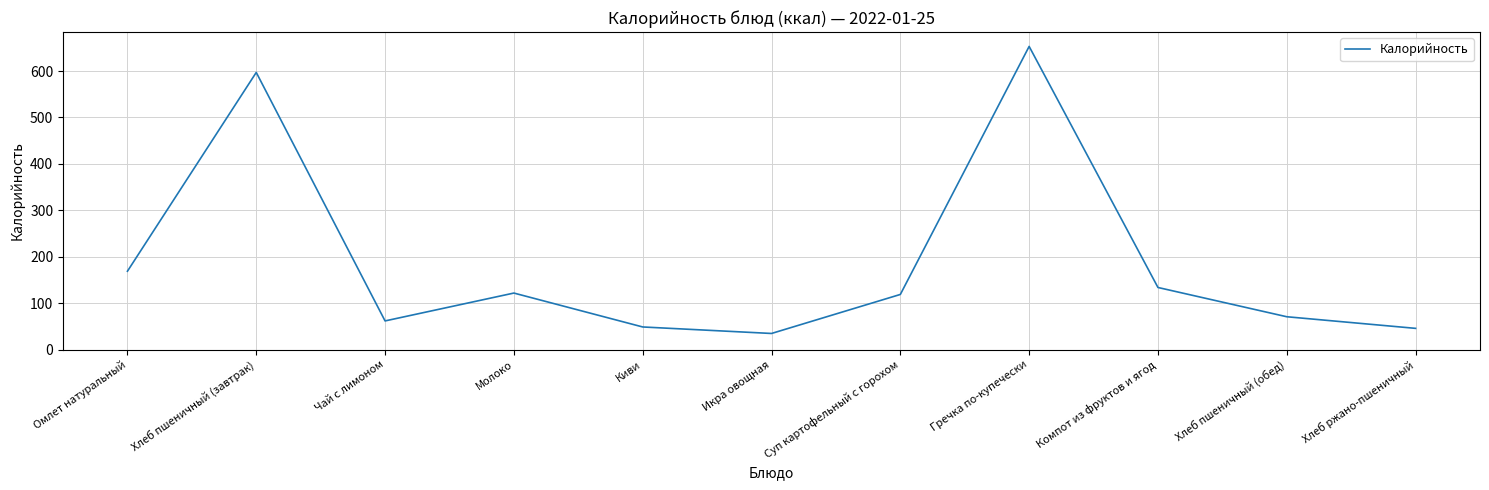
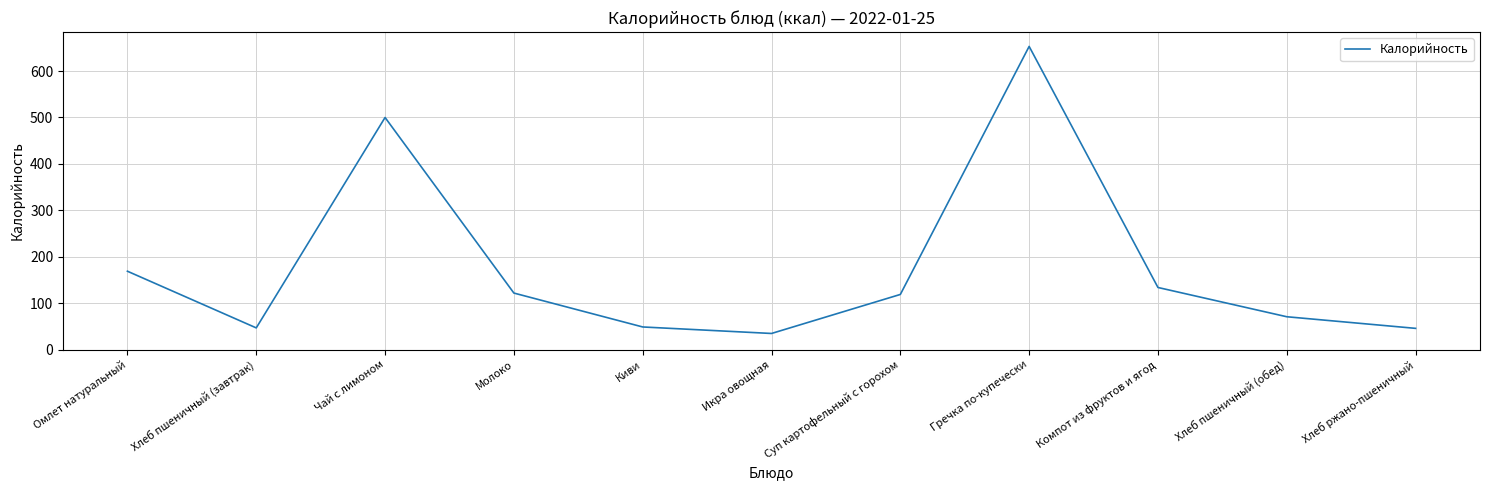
Хлеб пшеничный (завтрак): 600 -> 50
Чай с лимоном: 60 -> 500
